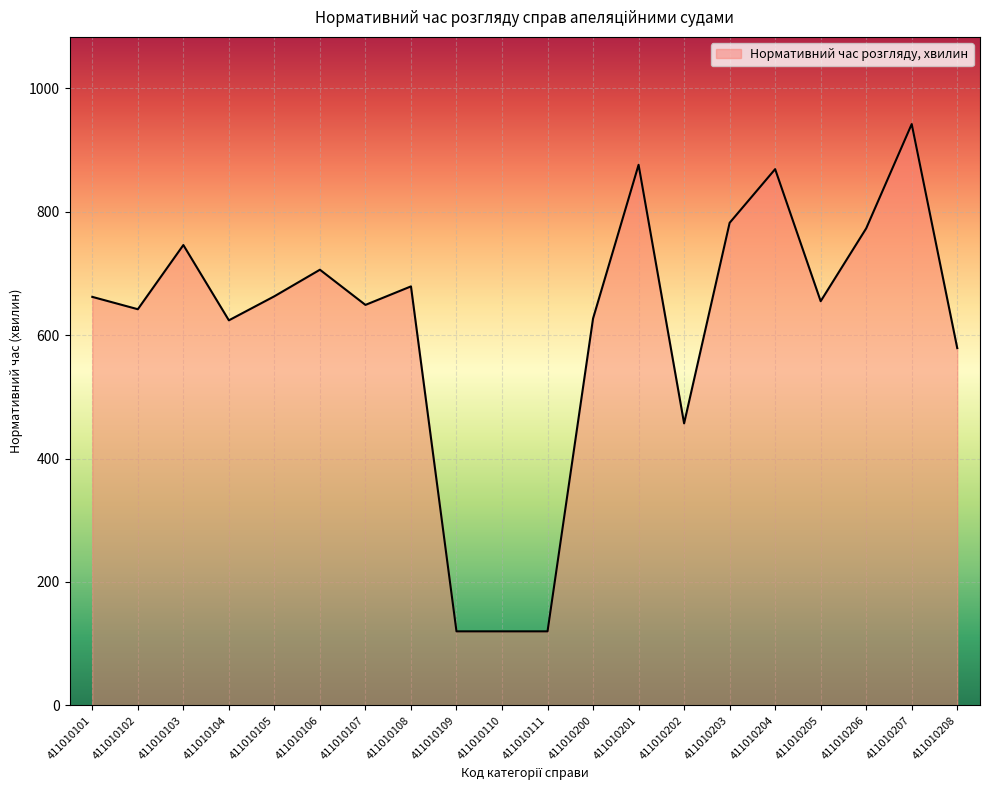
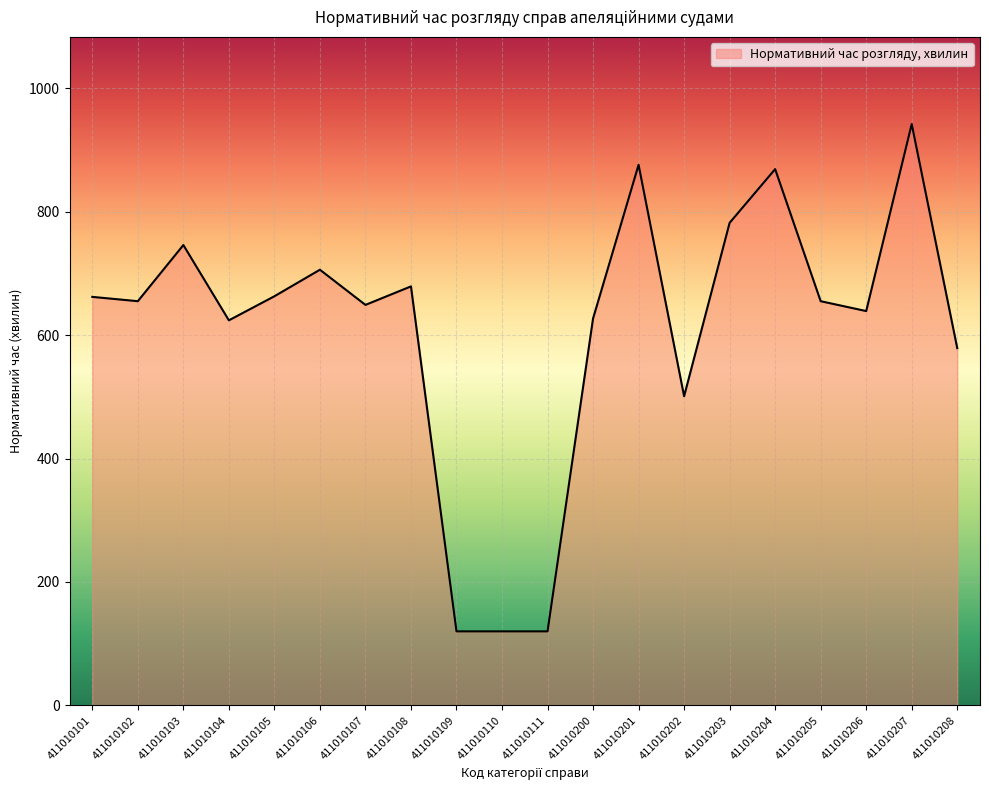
411010102: 640 -> 660
411010202: 460 -> 500
411010206: 770 -> 640
